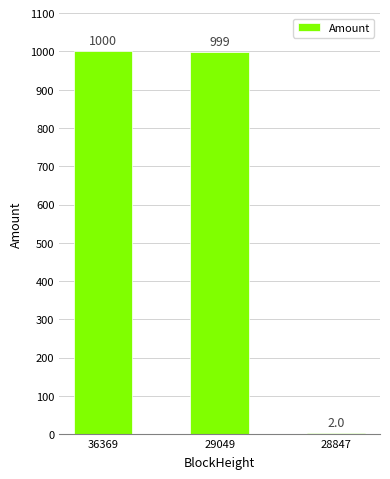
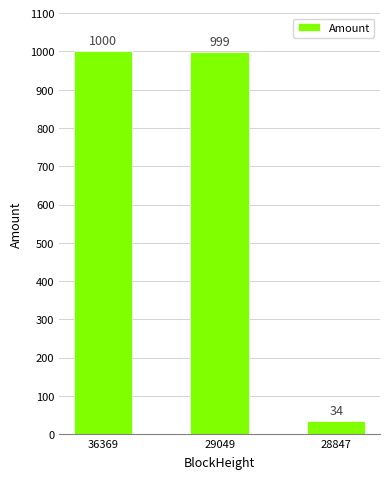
28847: 2.0 -> 34
